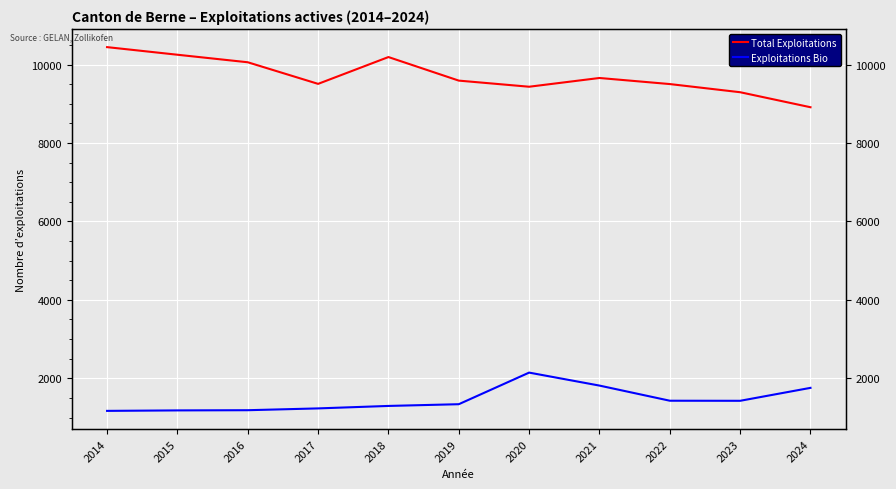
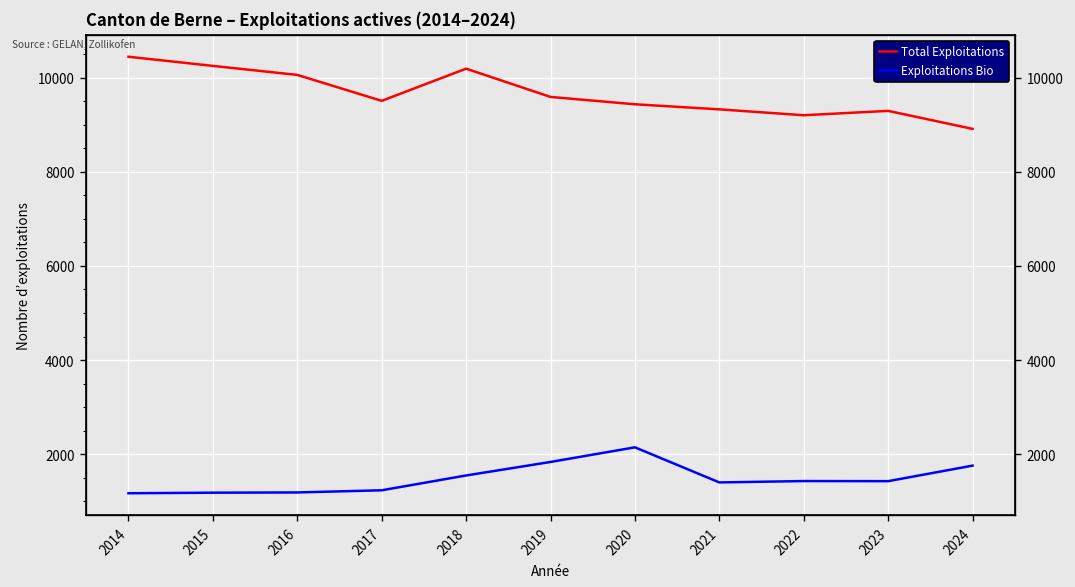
Exploitations Bio, 2018: 1300 -> 1500
Exploitations Bio, 2019: 1300 -> 1800
Total Exploitations, 2021: 9700 -> 9300
Exploitations Bio, 2021: 1800 -> 1400
Total Exploitations, 2022: 9500 -> 9200
